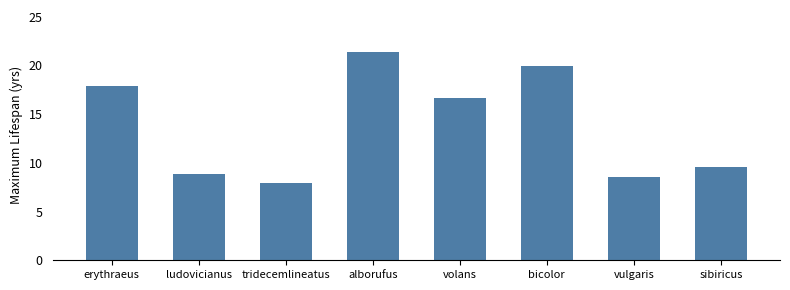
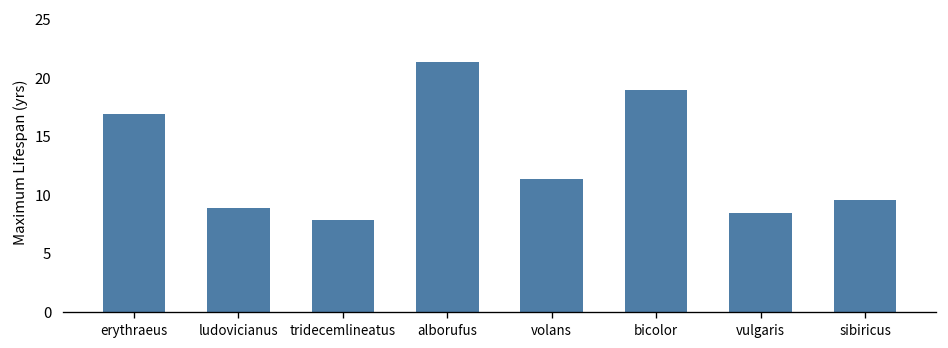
erythraeus: 18 -> 17
volans: 17 -> 11
bicolor: 20 -> 19
